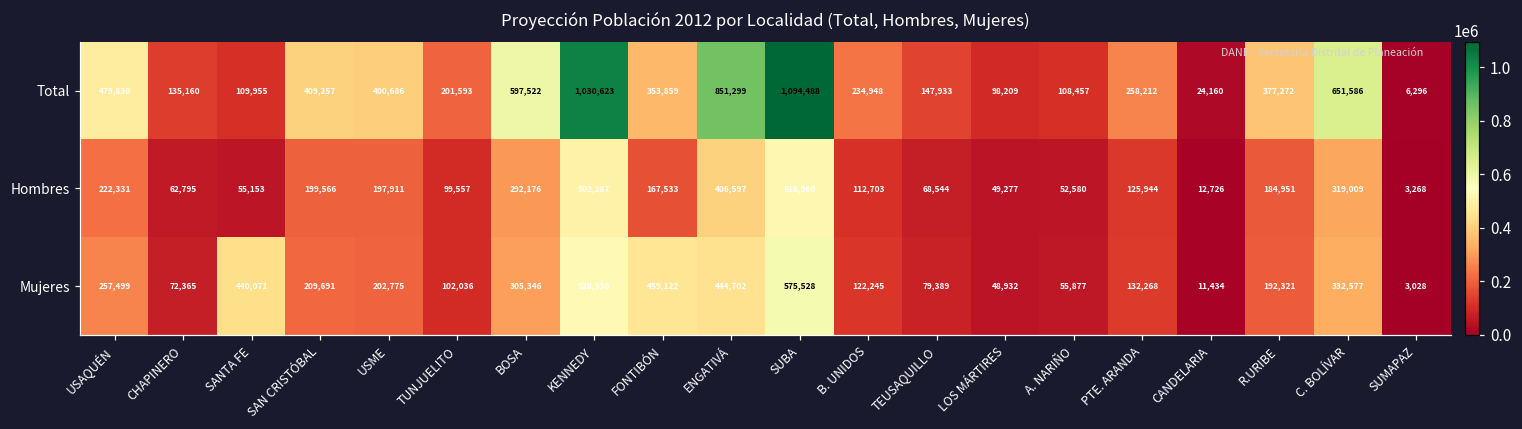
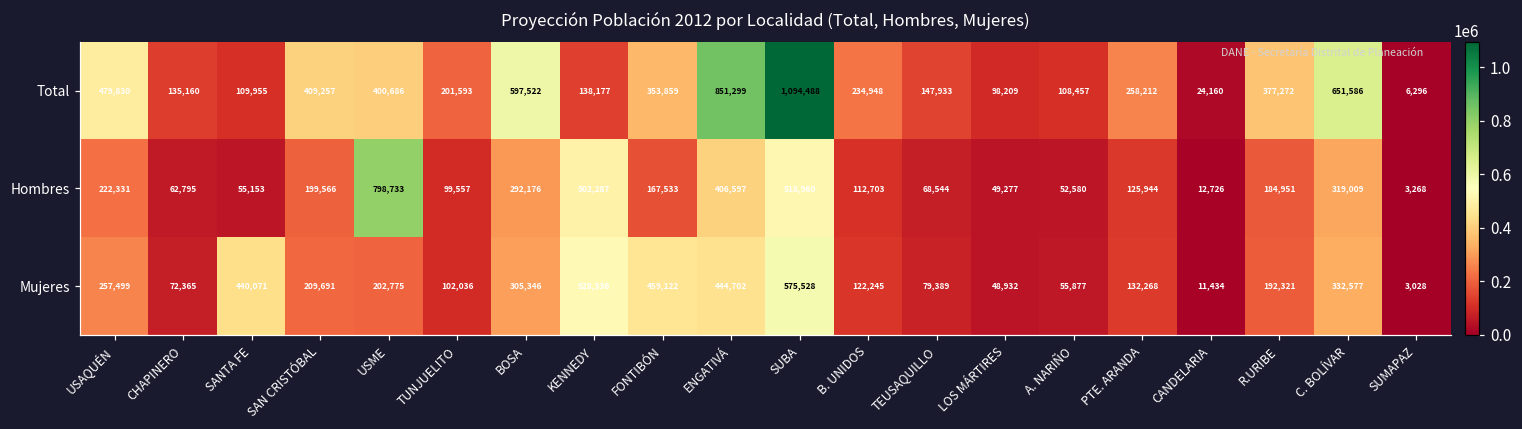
Total, KENNEDY: 1,030,623 -> 138,177
Hombres, USME: 197,911 -> 798,733
